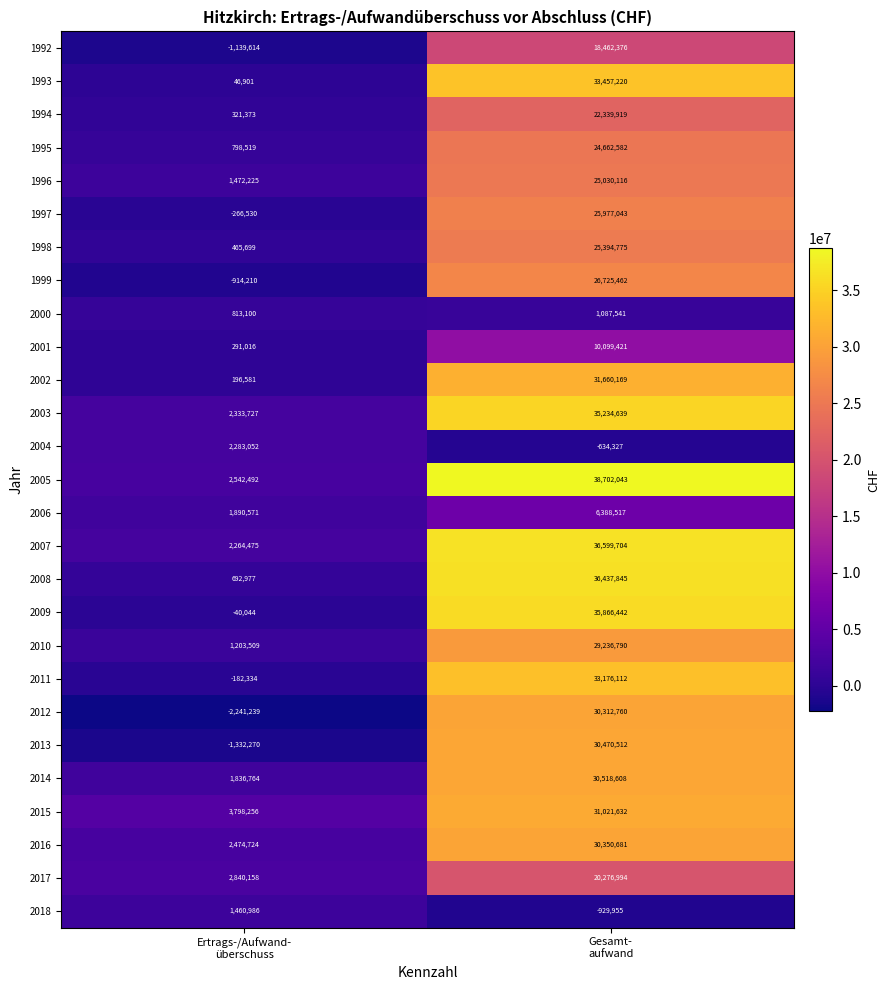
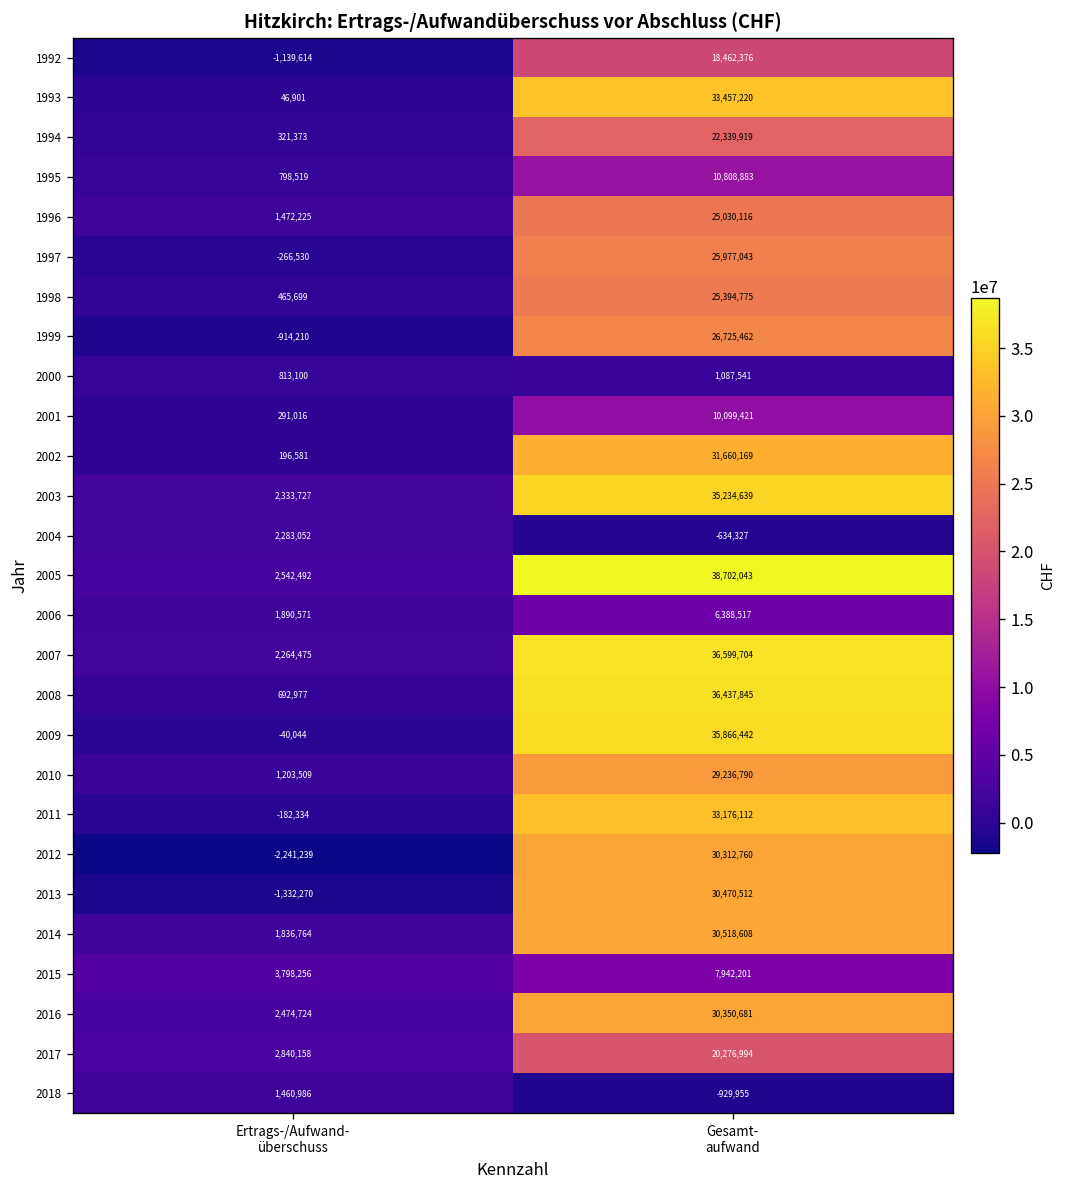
1995, Gesamt- aufwand: 24,662,582 -> 10,808,883
2015, Gesamt- aufwand: 31,021,632 -> 7,942,201
